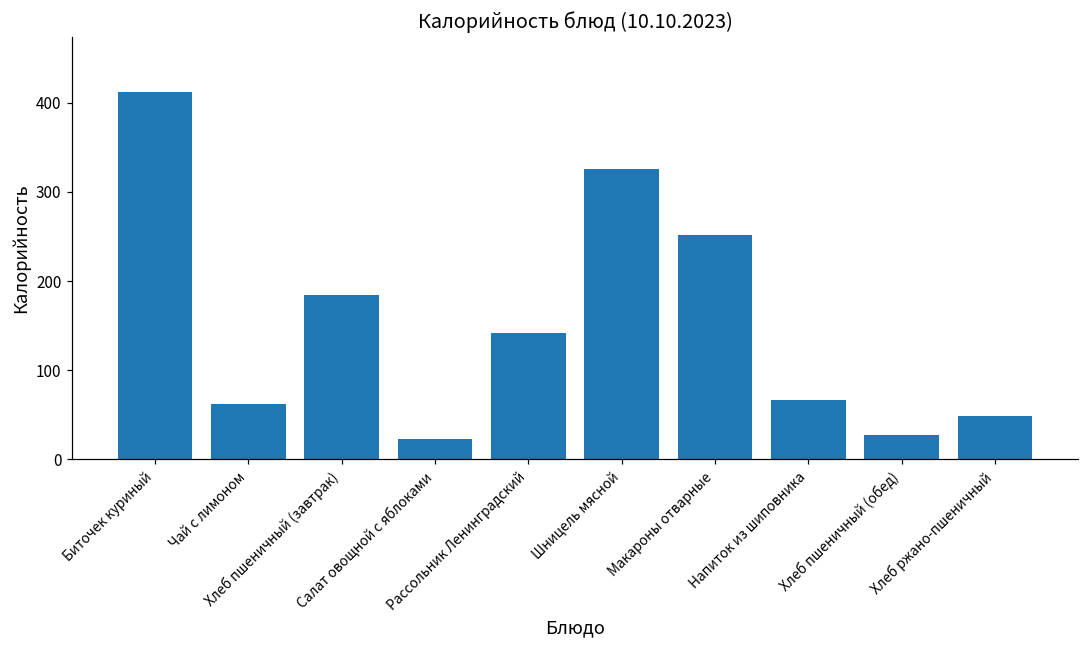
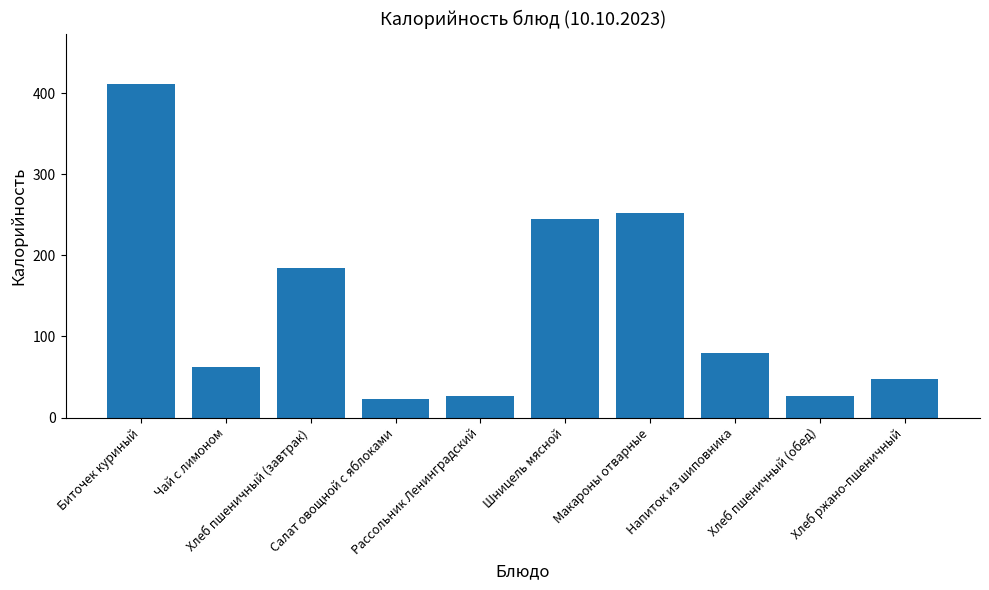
Рассольник Ленинградский: 140 -> 30
Шницель мясной: 330 -> 250
Напиток из шиповника: 70 -> 80
